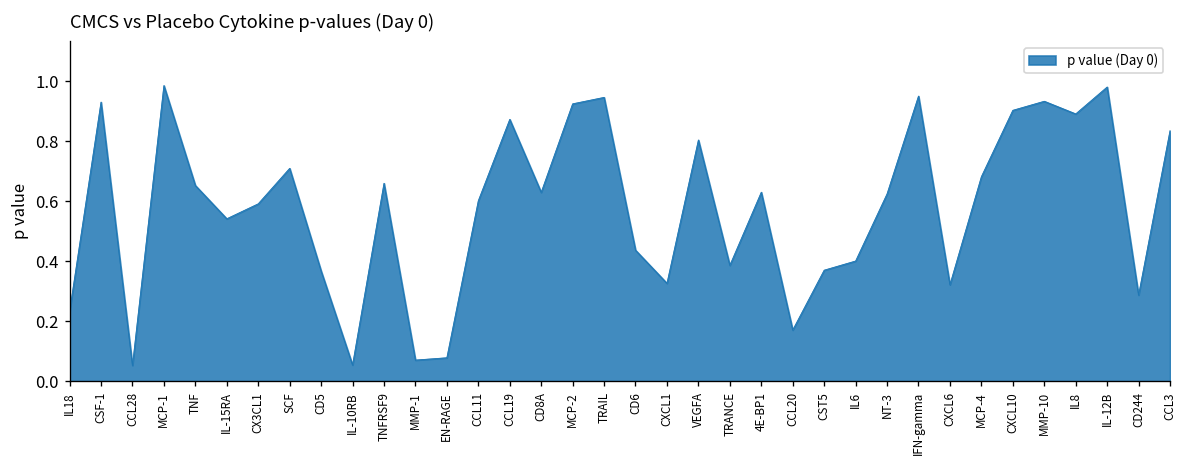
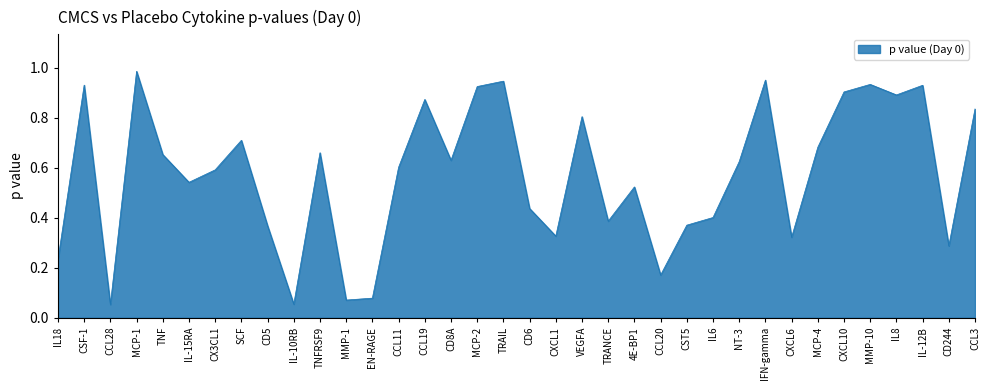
4E-BP1: 0.63 -> 0.52
IL-12B: 0.98 -> 0.93
